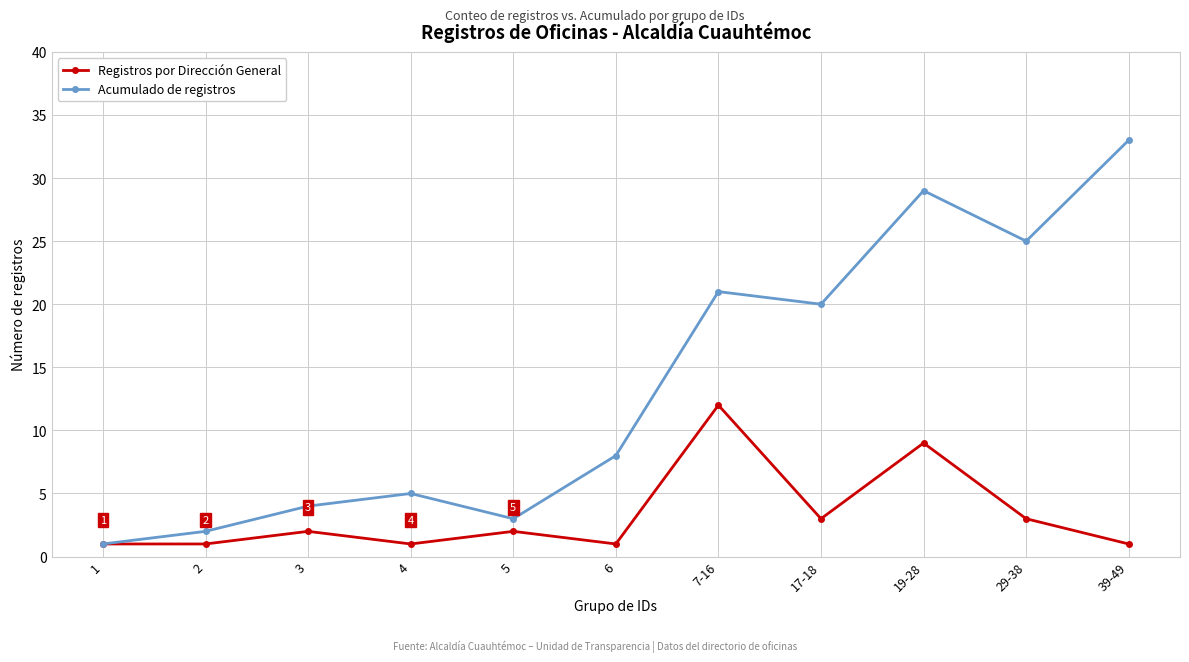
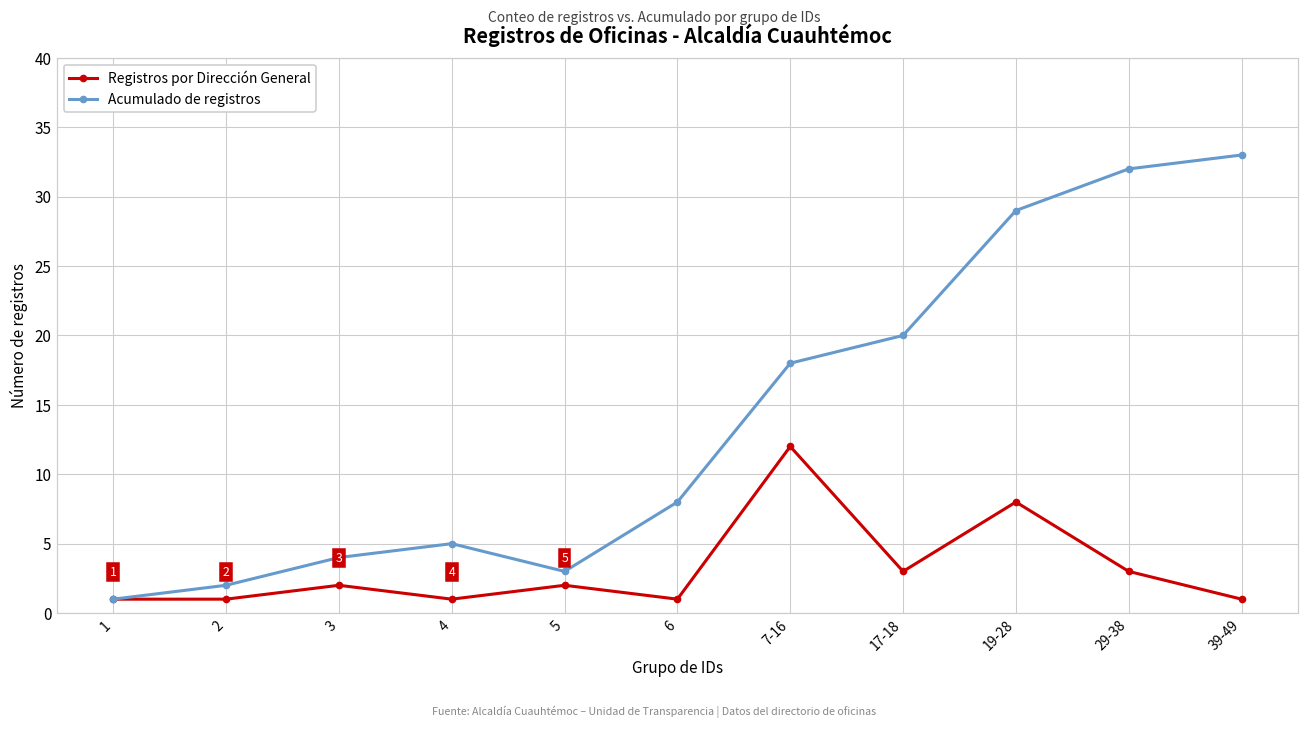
Acumulado de registros, 7-16: 21 -> 18
Registros por Dirección General, 19-28: 9 -> 8
Acumulado de registros, 29-38: 25 -> 32
